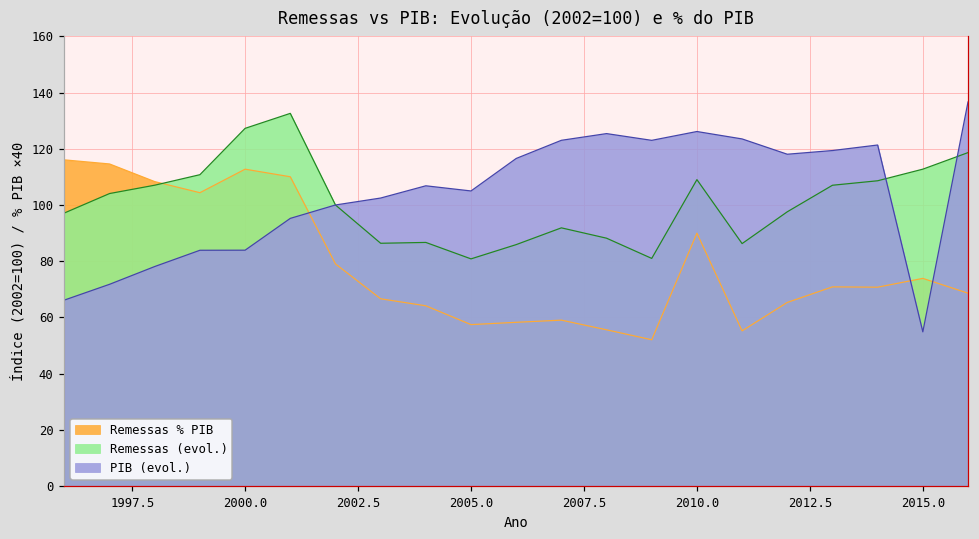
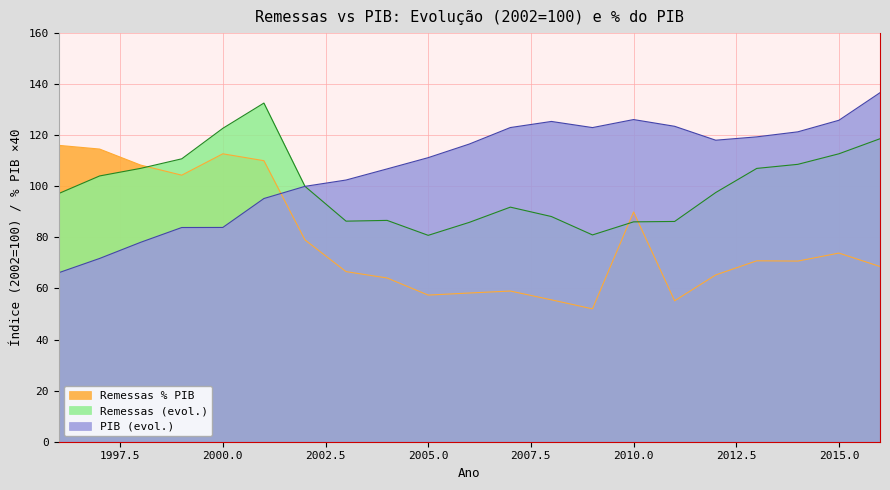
Remessas (evol.), 2000.0: 127 -> 123
PIB (evol.), 2005.0: 105 -> 111
Remessas (evol.), 2010.0: 109 -> 86
PIB (evol.), 2015.0: 55 -> 126
